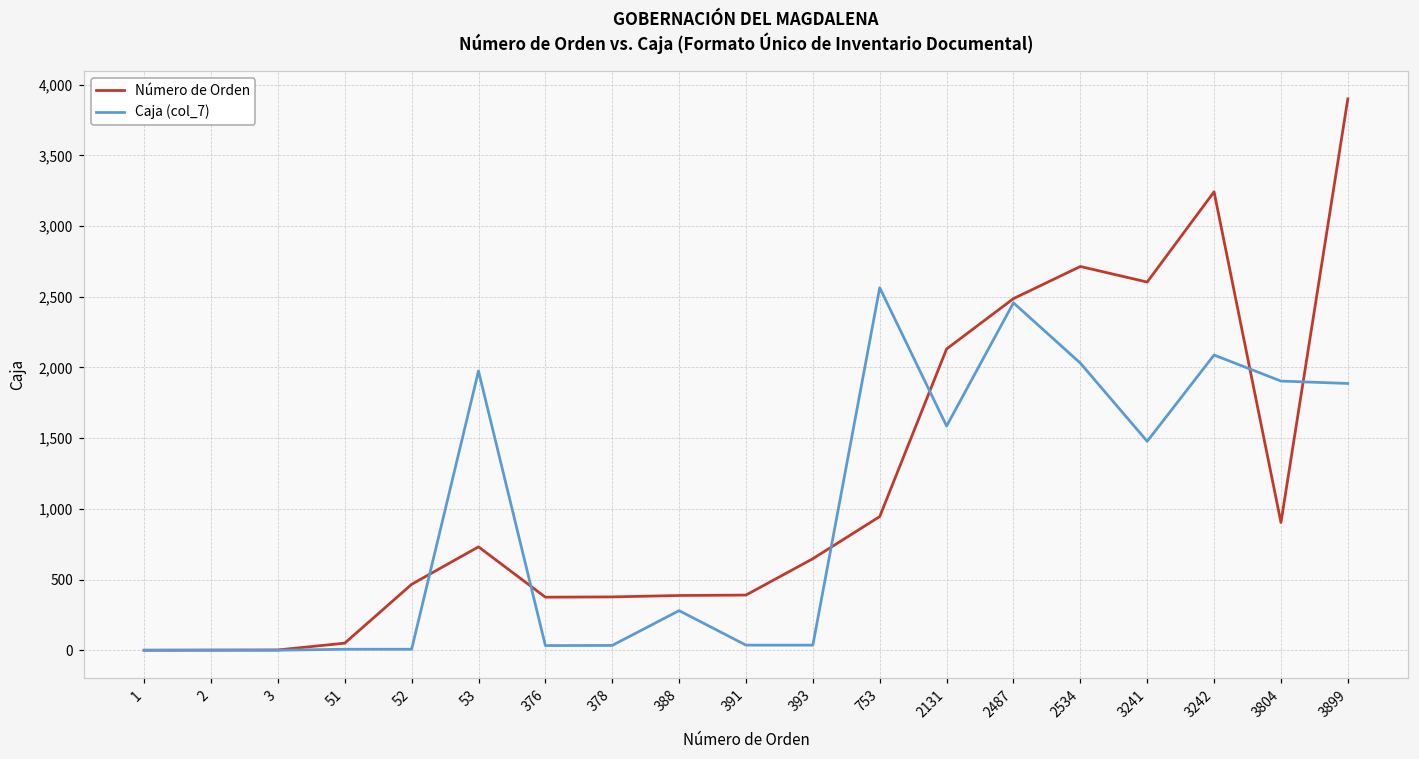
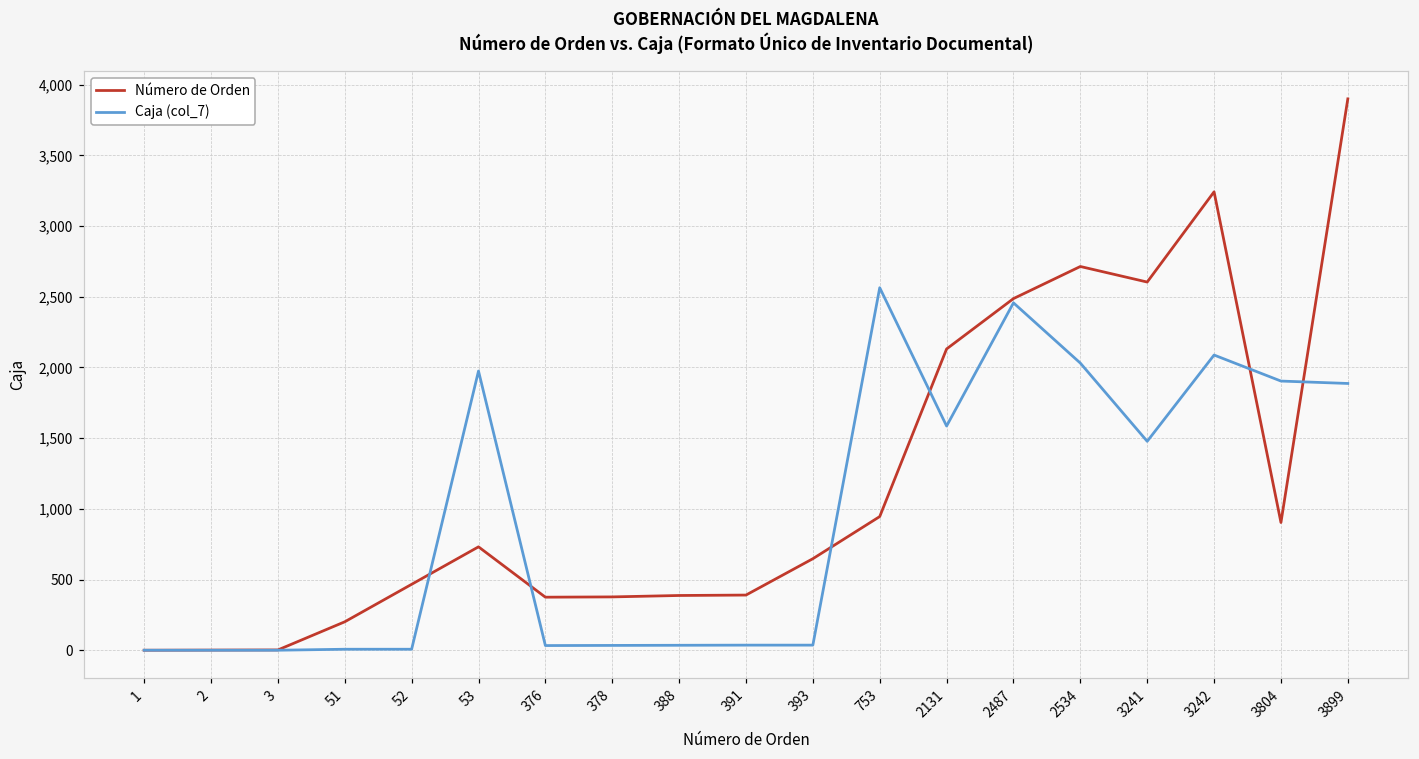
Número de Orden, 51: 50 -> 200
Caja (col_7), 388: 280 -> 40
